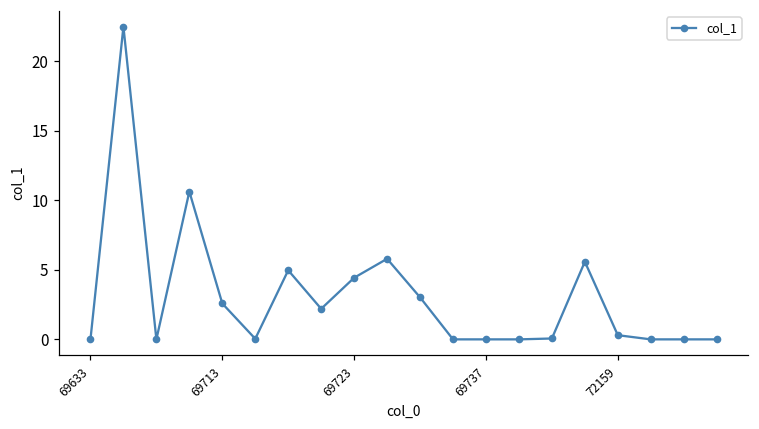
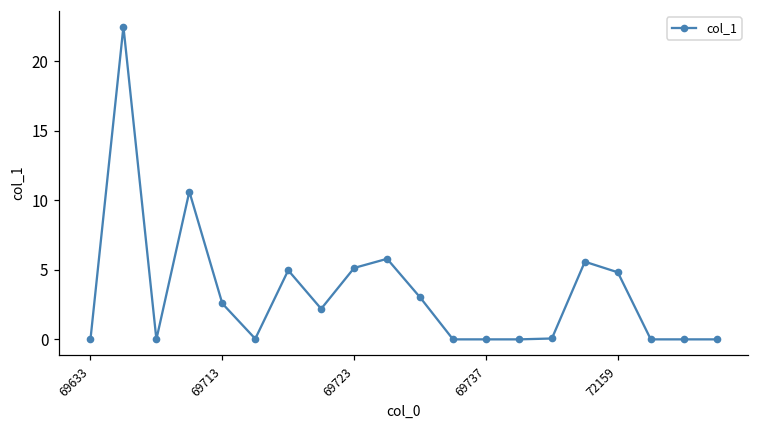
69723: 4.4 -> 5.1
72159: 0.3 -> 4.8
